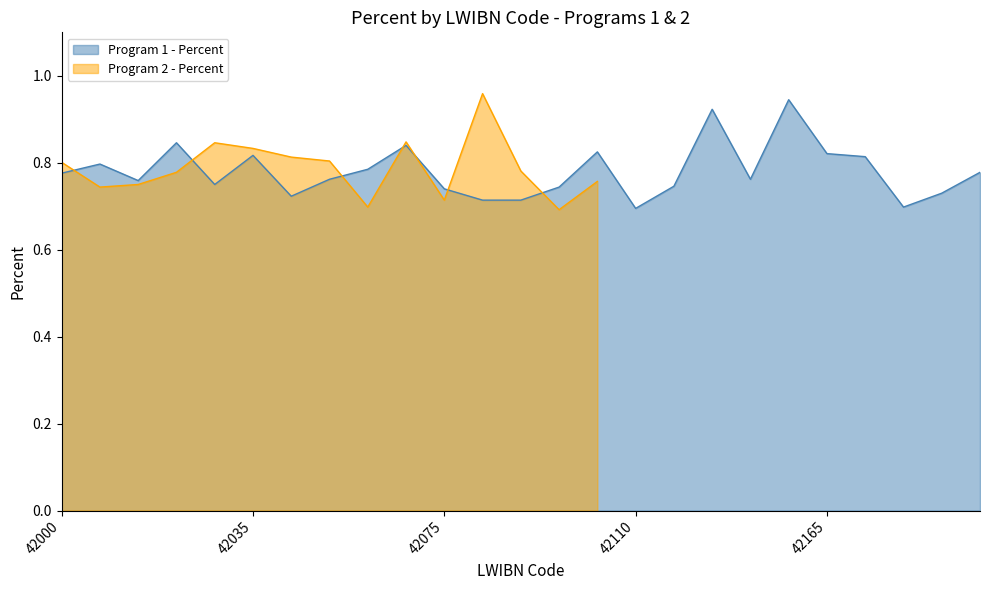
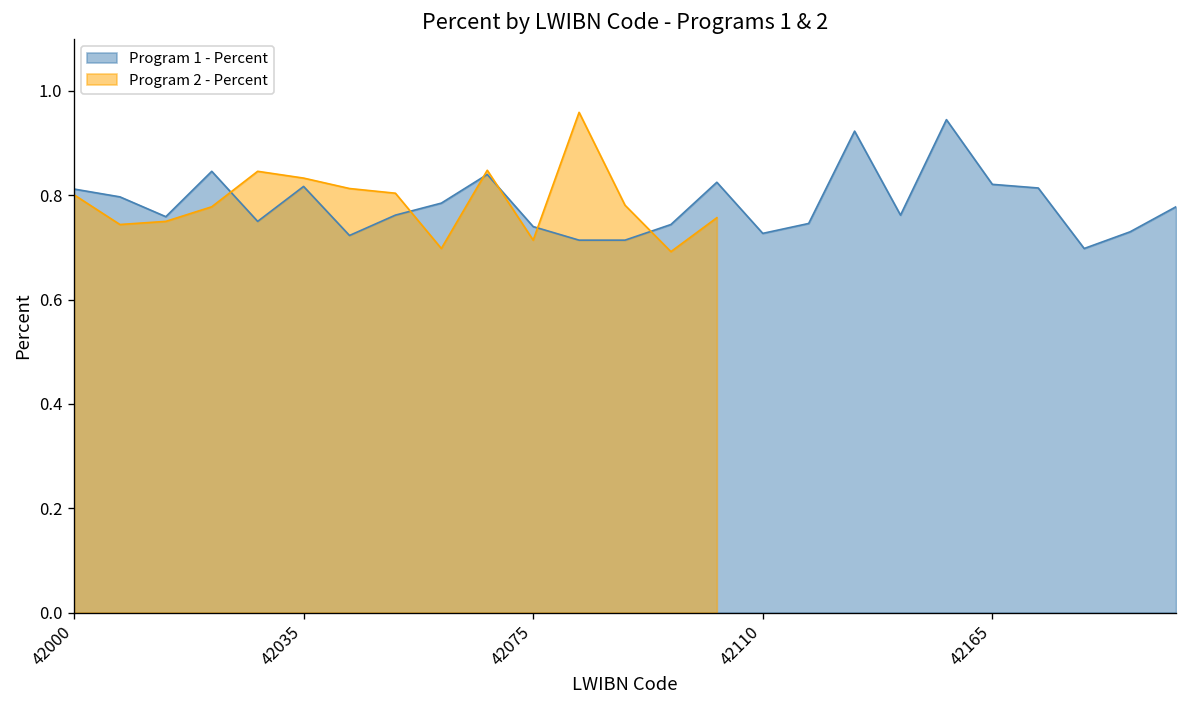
Program 1 - Percent, 42000: 0.78 -> 0.81
Program 1 - Percent, 42110: 0.70 -> 0.73
